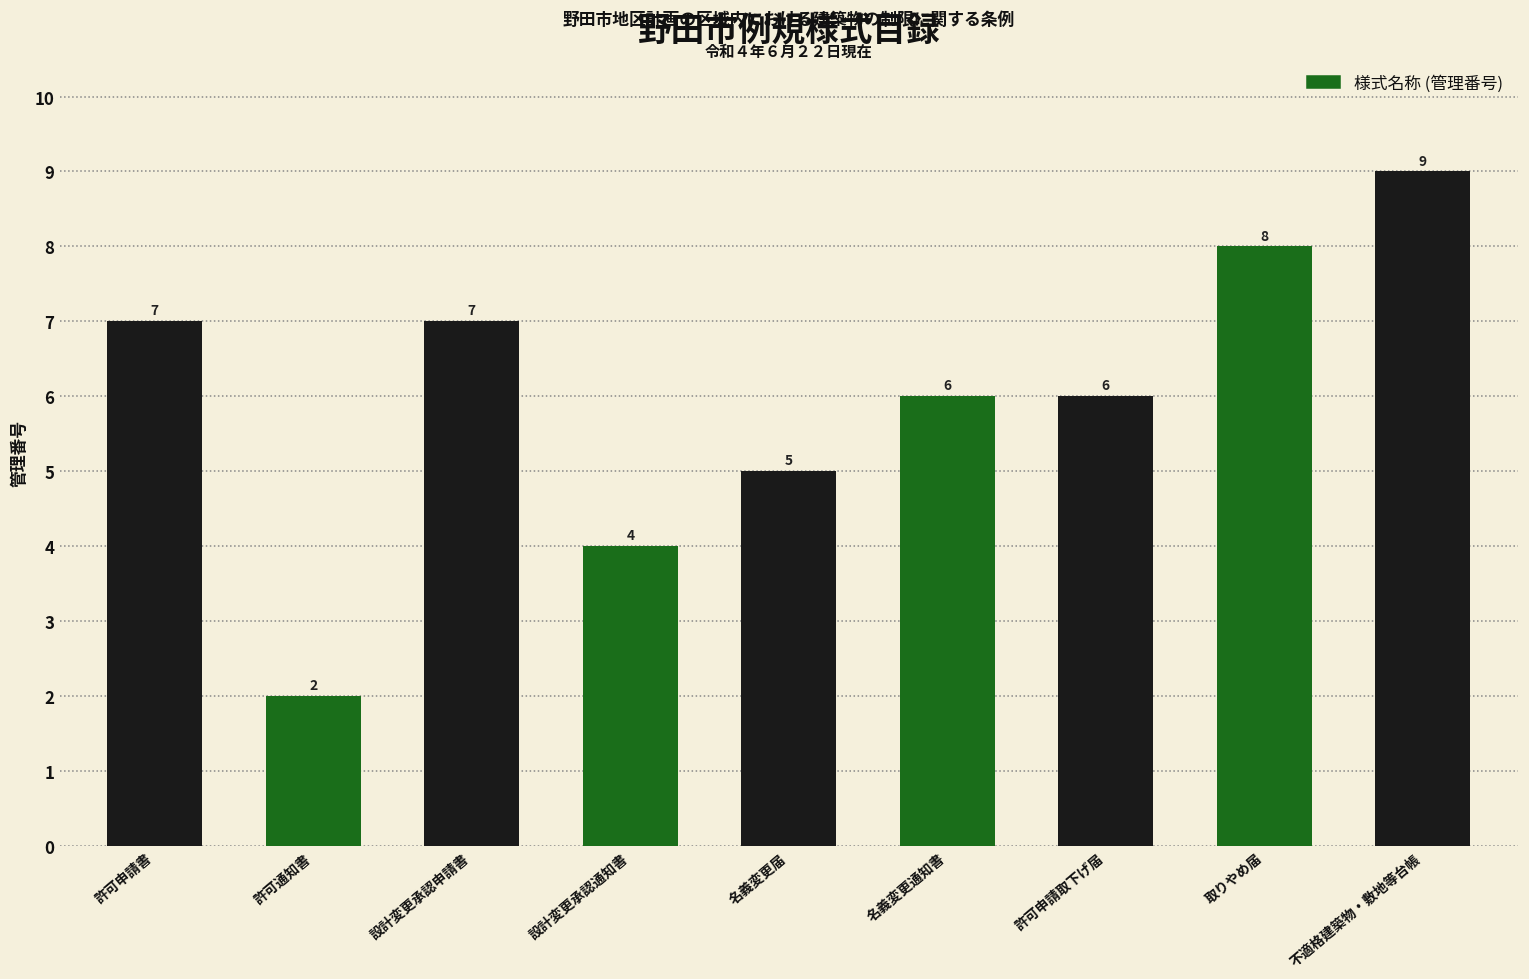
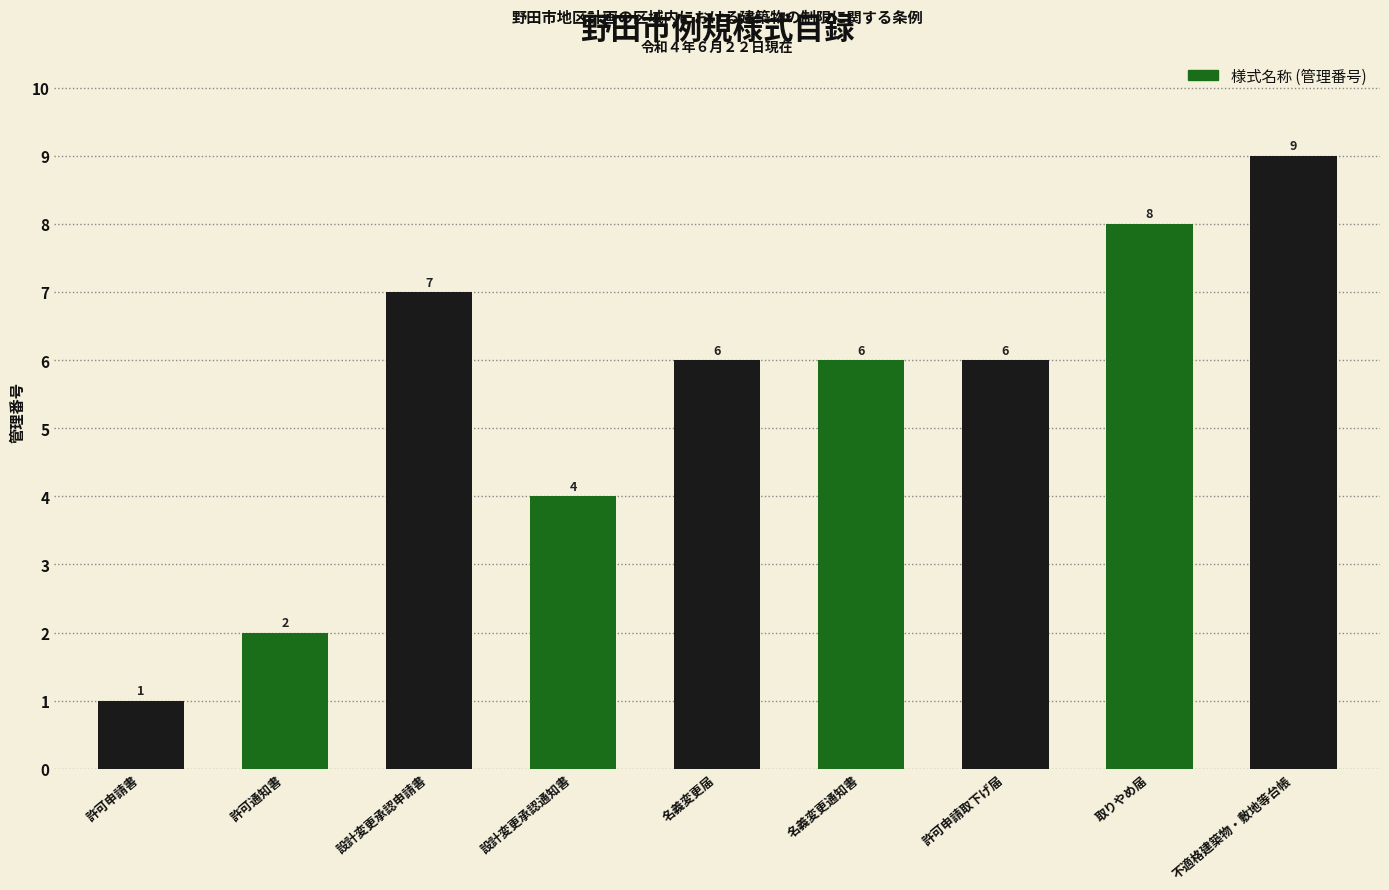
許可申請書: 7 -> 1
名義変更届: 5 -> 6
